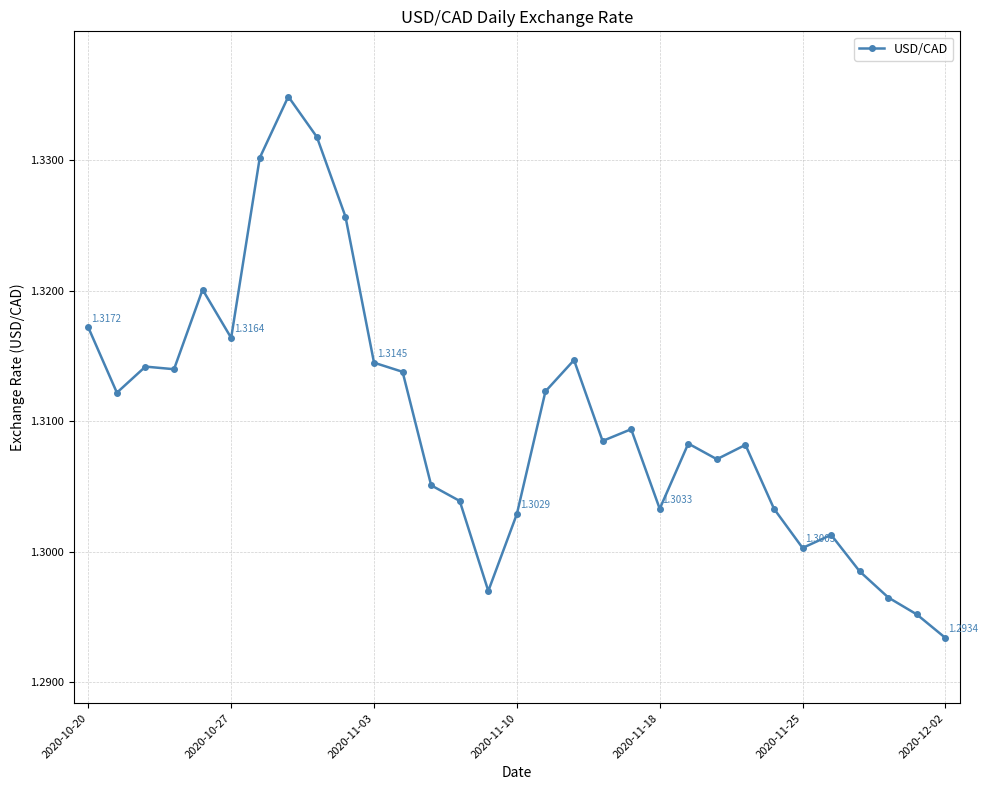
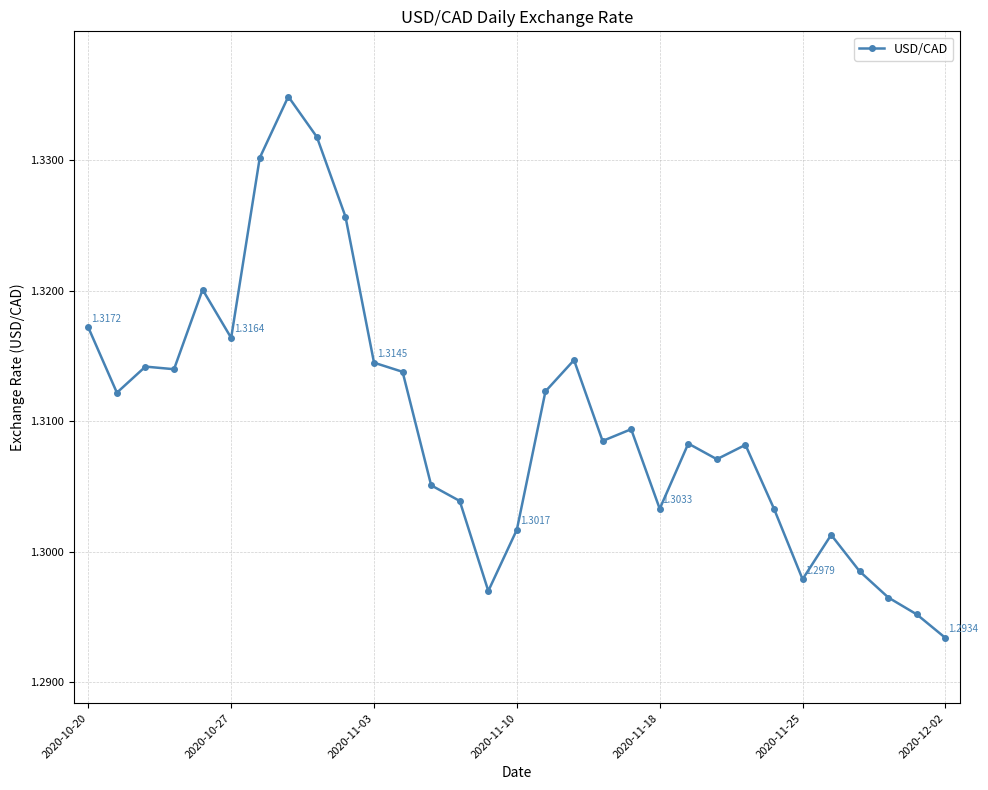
2020-11-10: 1.3029 -> 1.3017
2020-11-25: 1.3003 -> 1.2979
